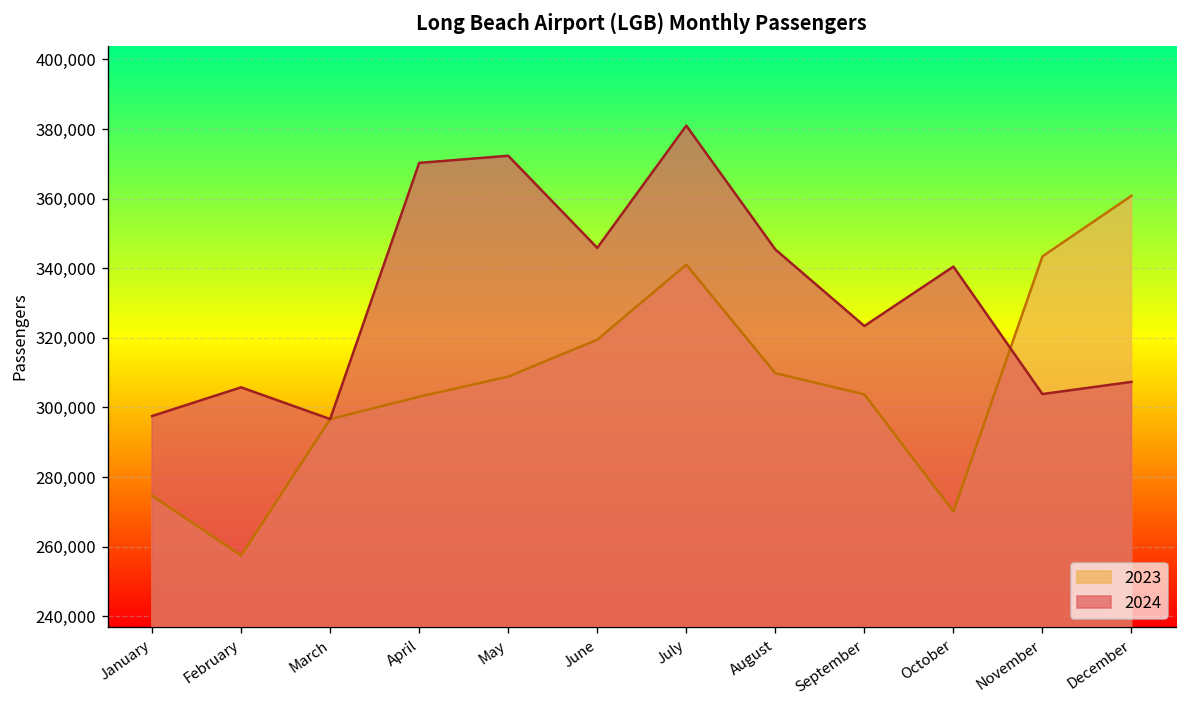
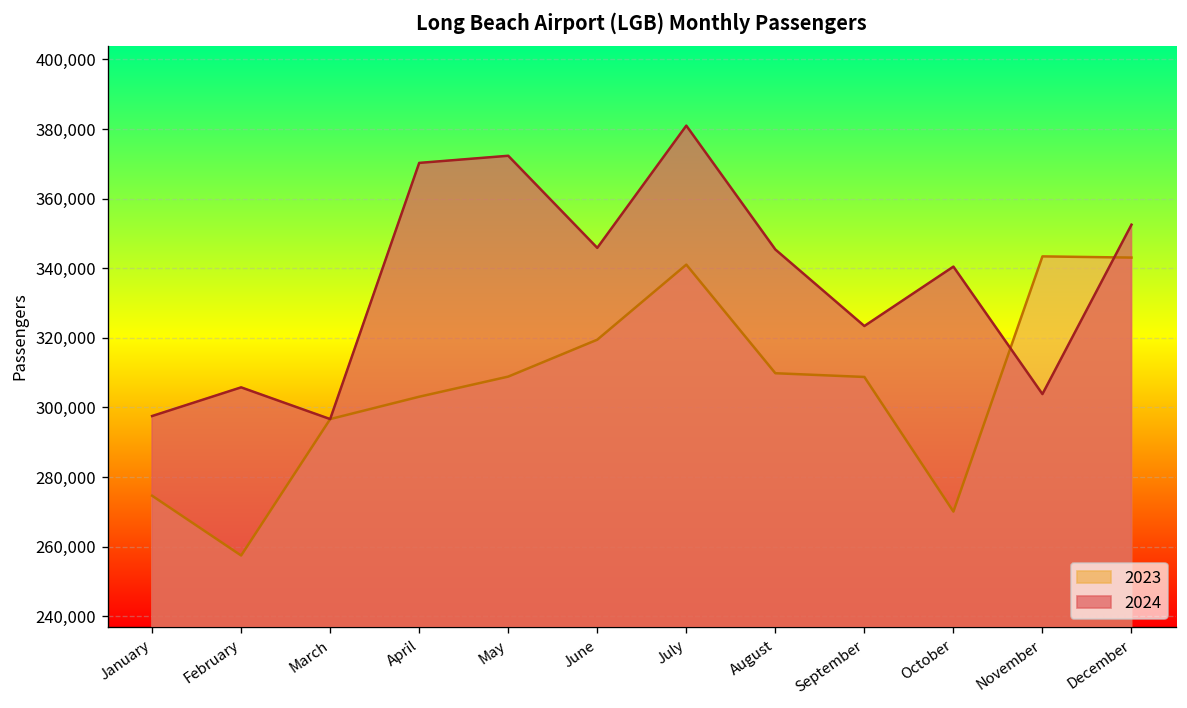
2023, September: 304,000 -> 309,000
2023, December: 361,000 -> 343,000
2024, December: 307,000 -> 353,000
